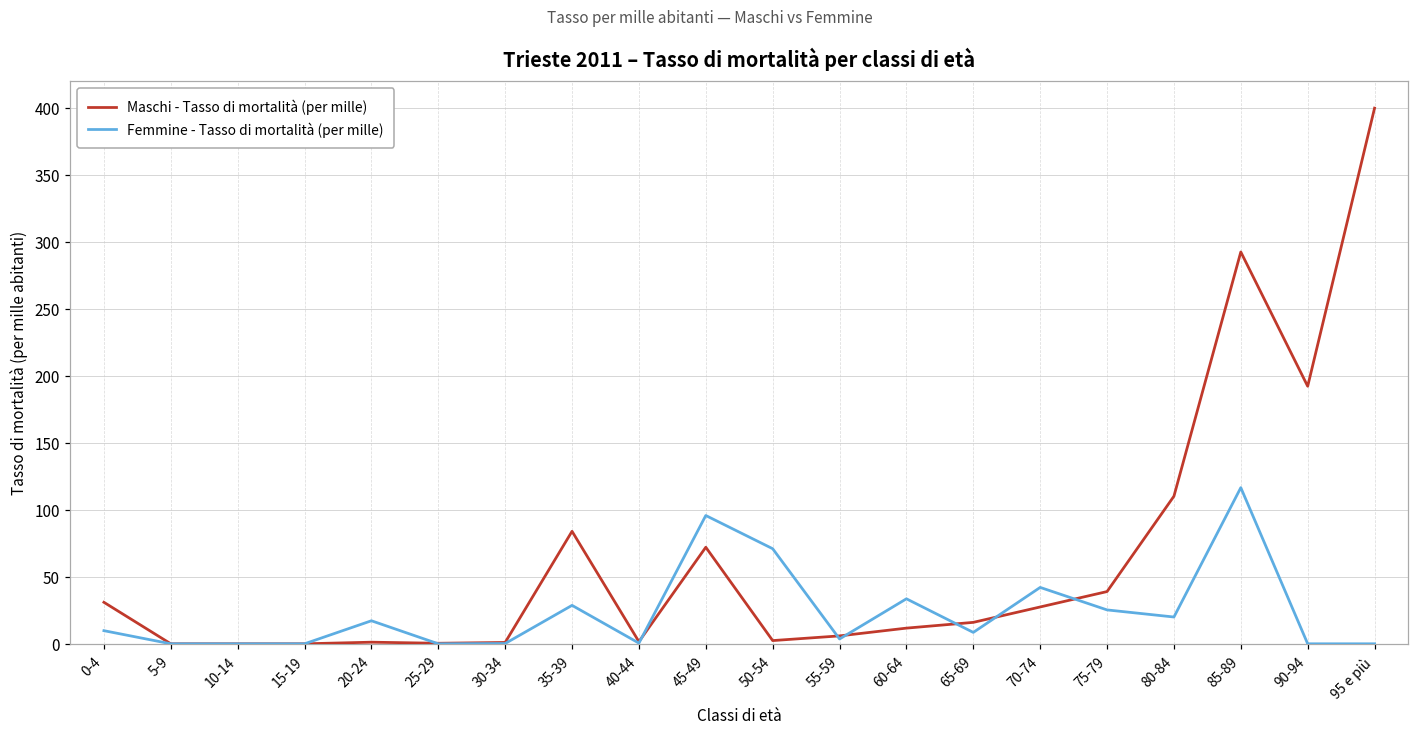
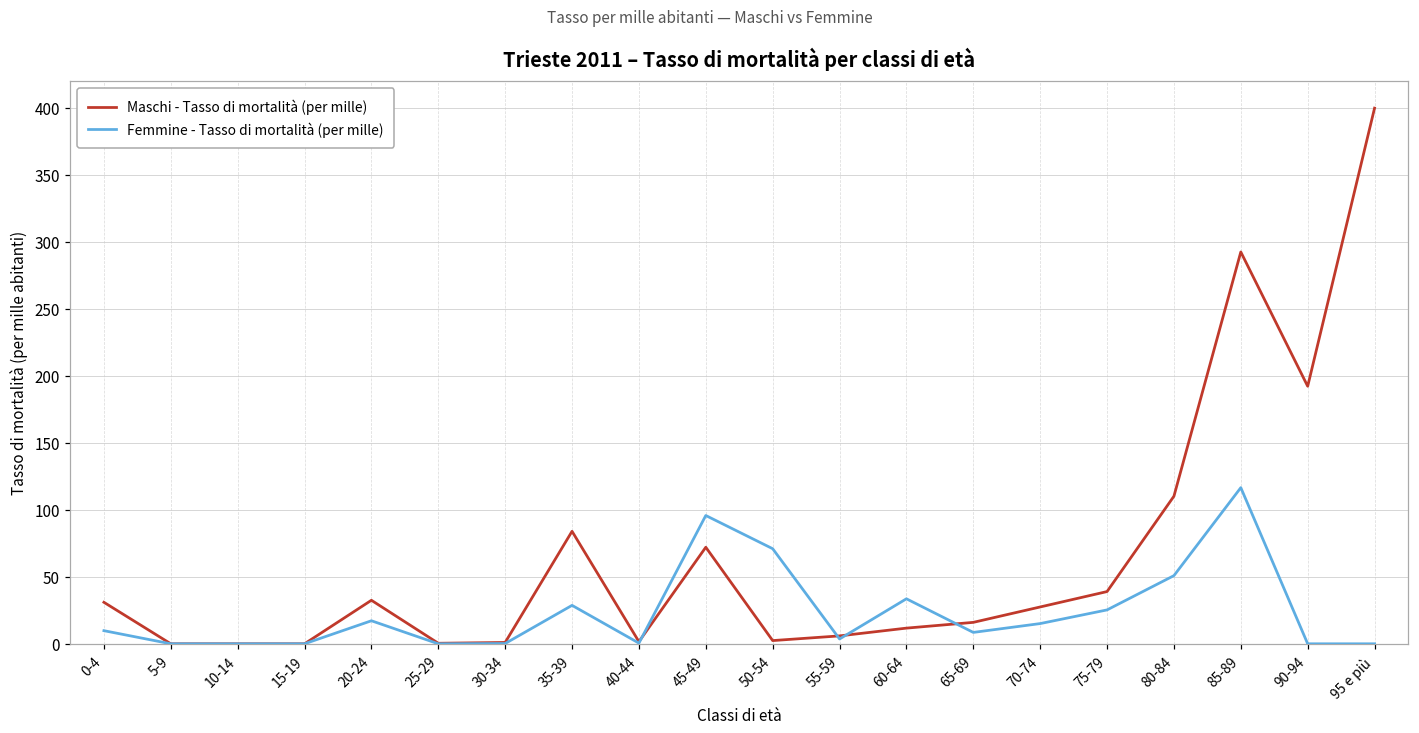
Maschi - Tasso di mortalità (per mille), 20-24: 1 -> 33
Femmine - Tasso di mortalità (per mille), 70-74: 42 -> 15
Femmine - Tasso di mortalità (per mille), 80-84: 20 -> 51
